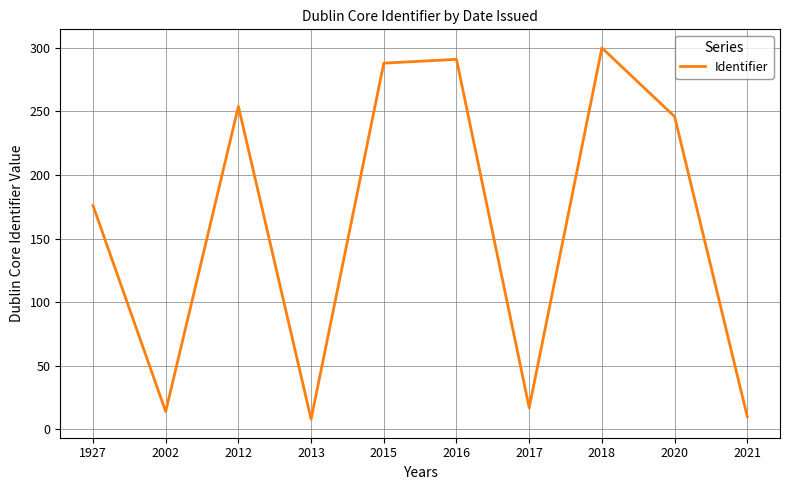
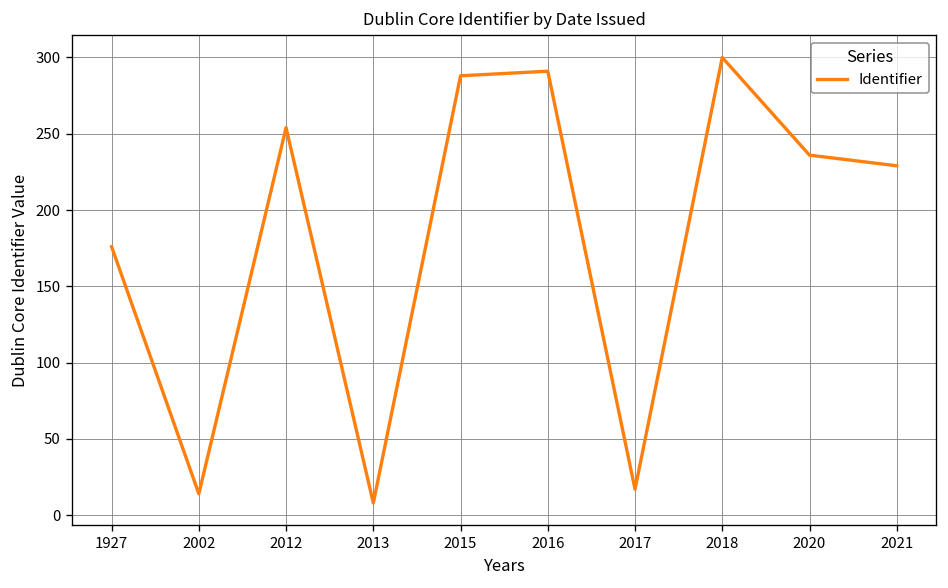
2020: 246 -> 236
2021: 10 -> 229
